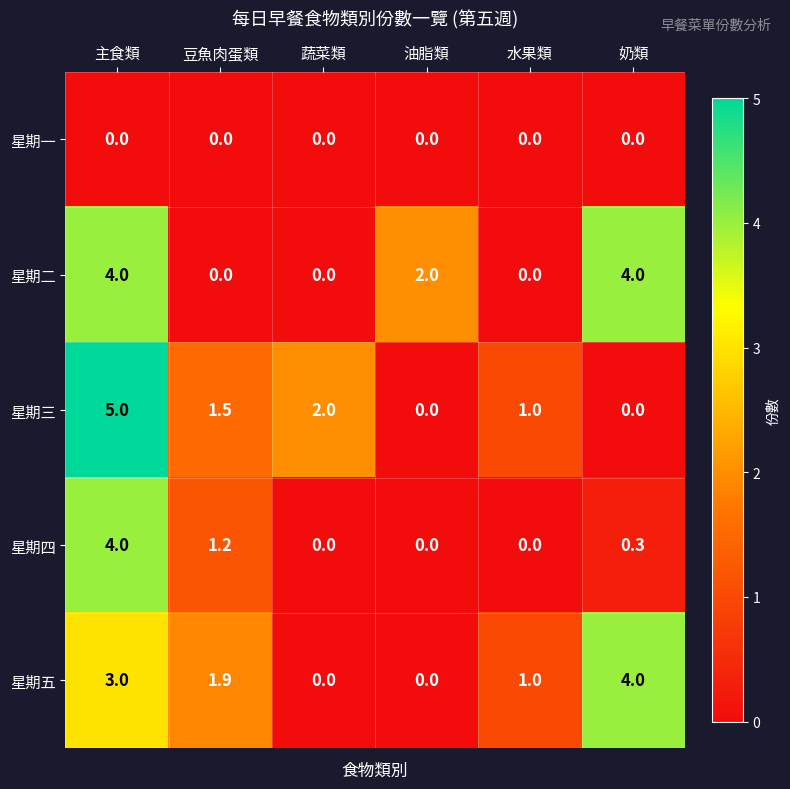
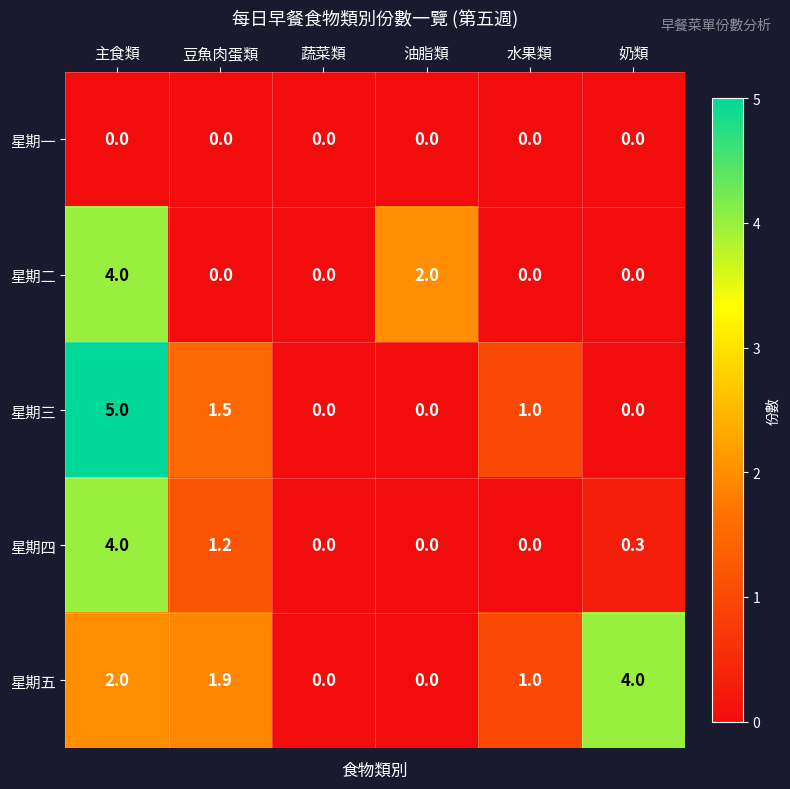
星期二, 奶類: 4.0 -> 0.0
星期三, 蔬菜類: 2.0 -> 0.0
星期五, 主食類: 3.0 -> 2.0
